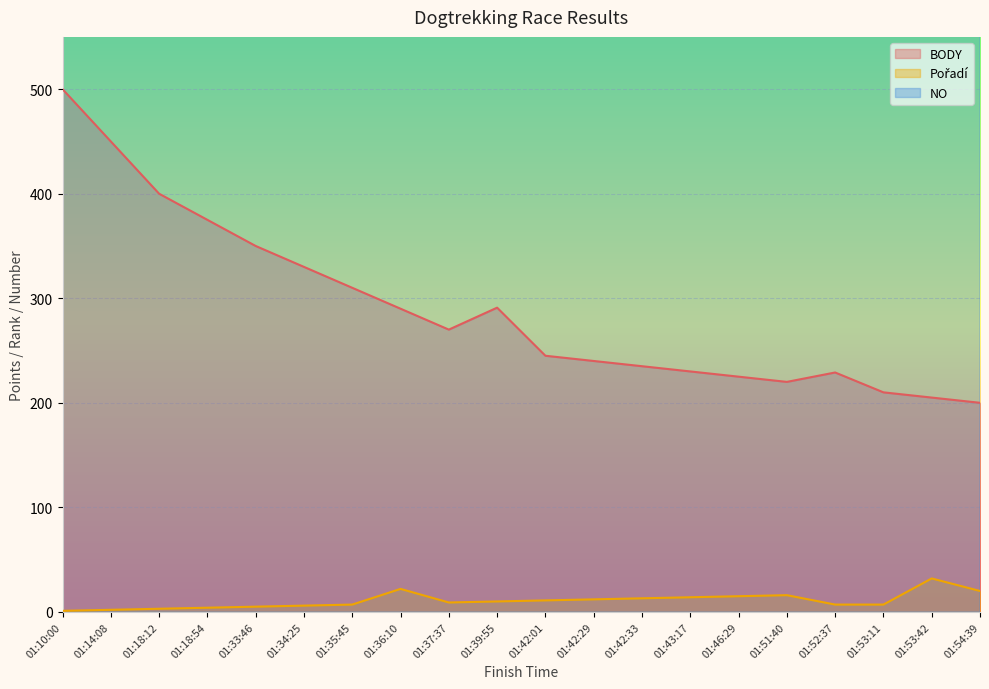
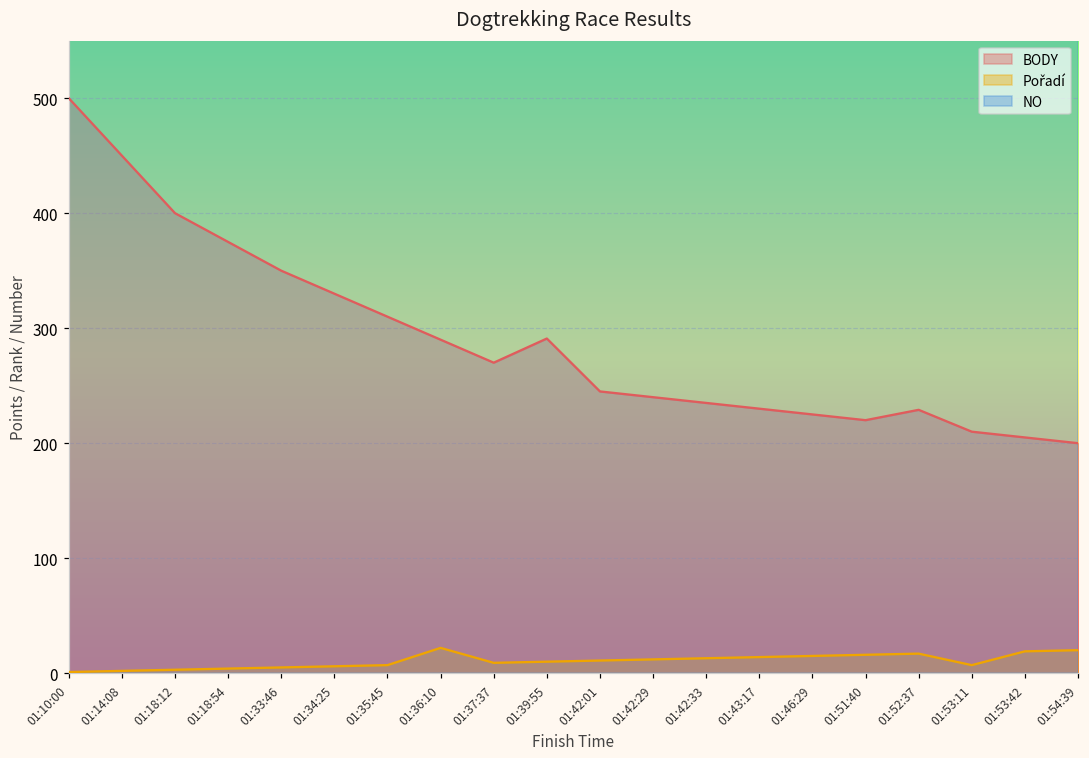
Pořadí, 01:52:37: 7 -> 17
Pořadí, 01:53:42: 32 -> 19
